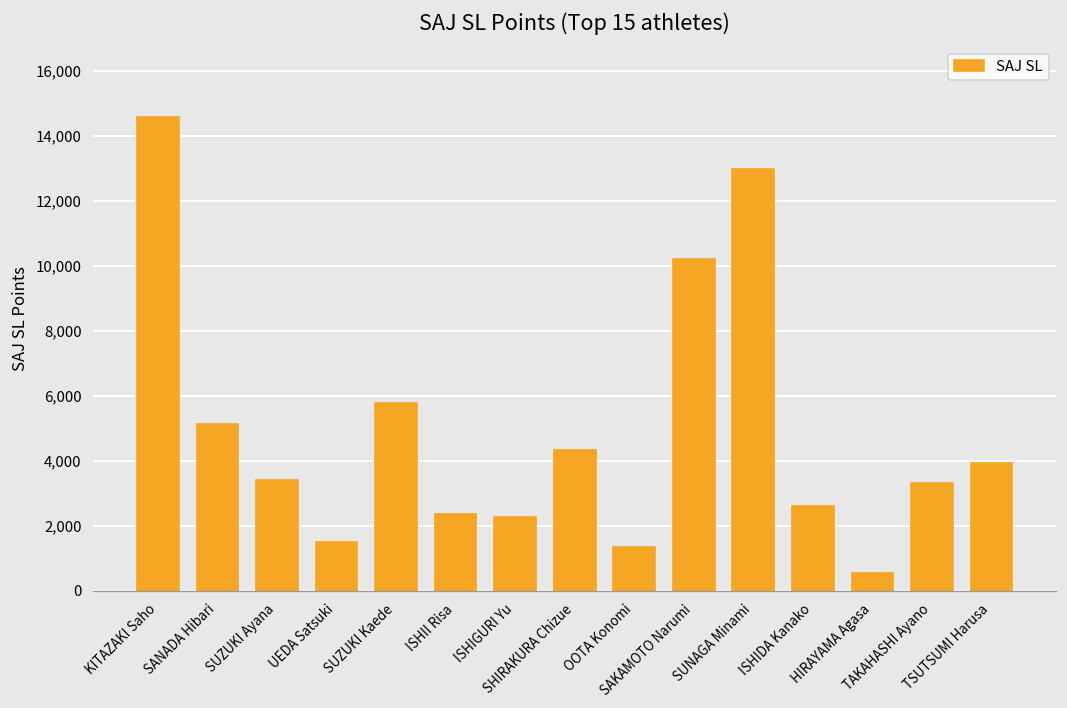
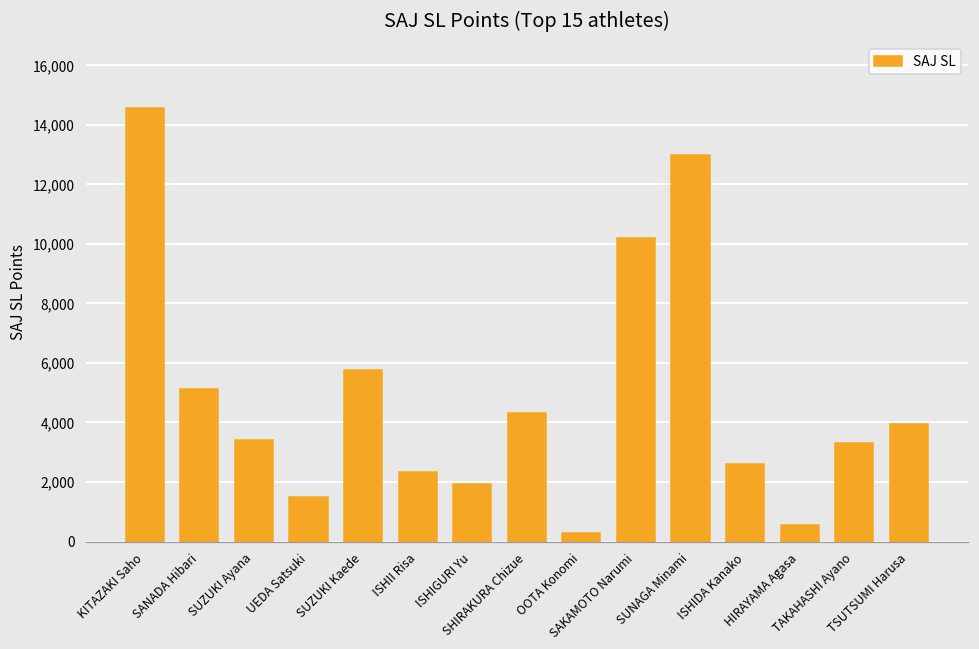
ISHIGURI Yu: 2,300 -> 2,000
OOTA Konomi: 1,400 -> 300
